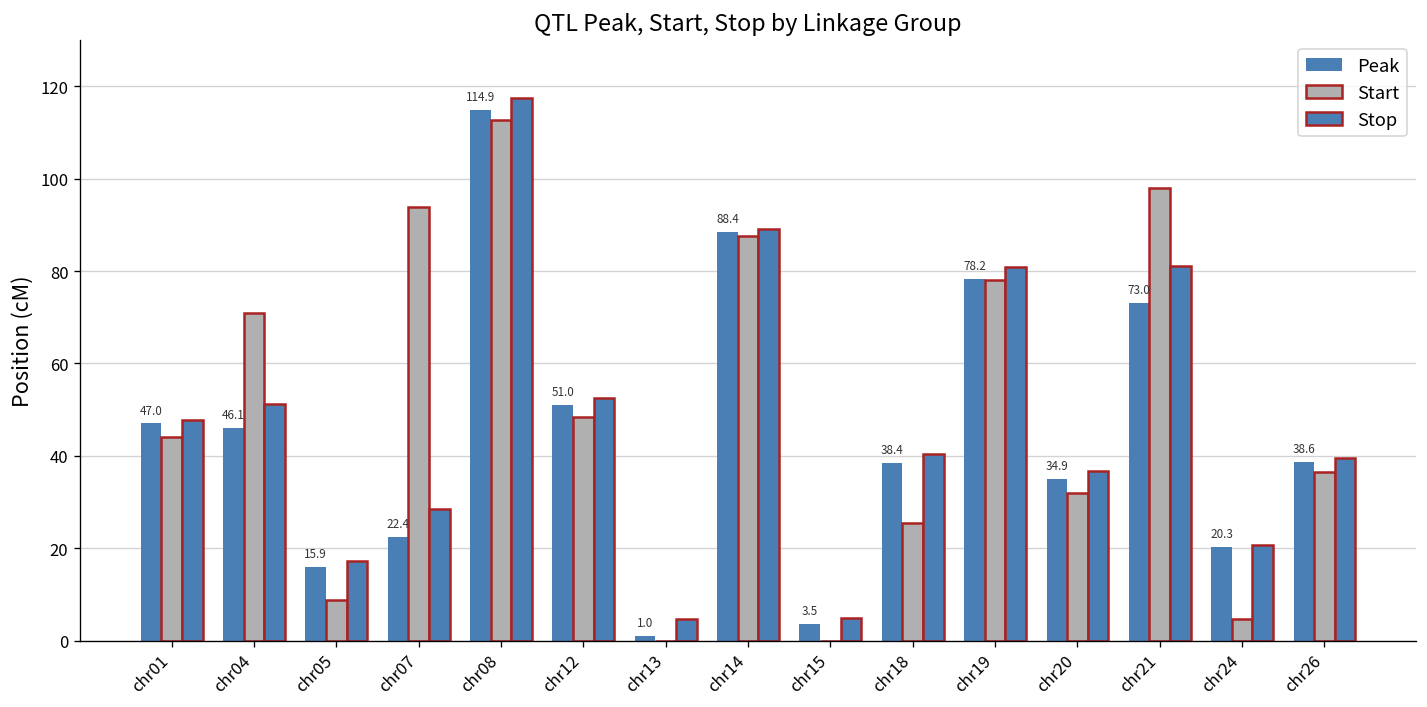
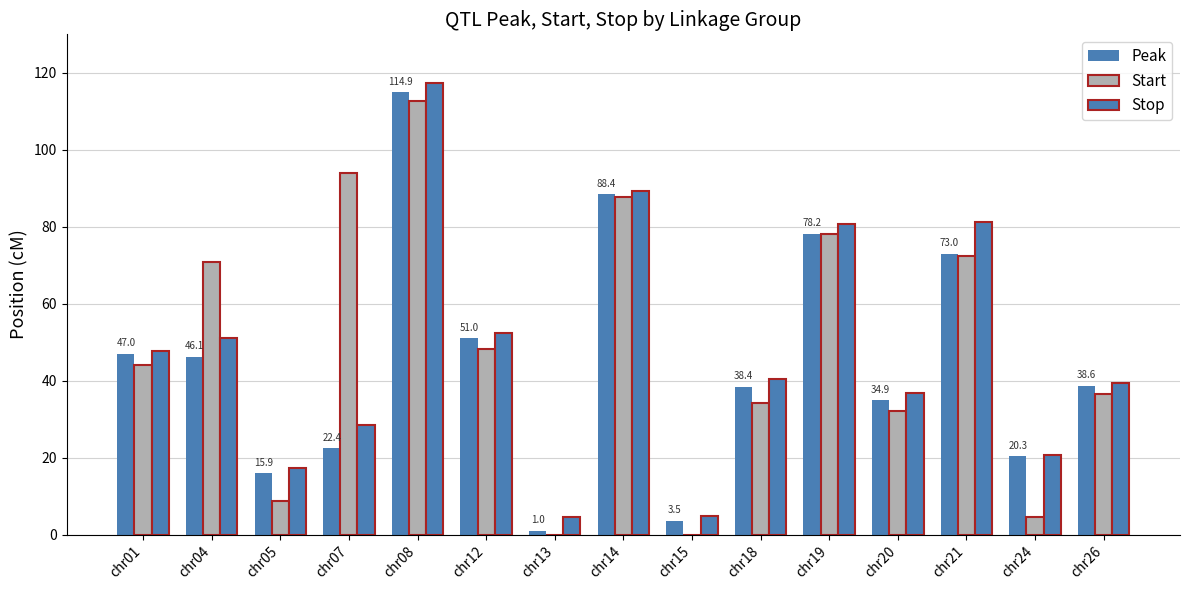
Start, chr18: 25 -> 34
Start, chr21: 98 -> 72
